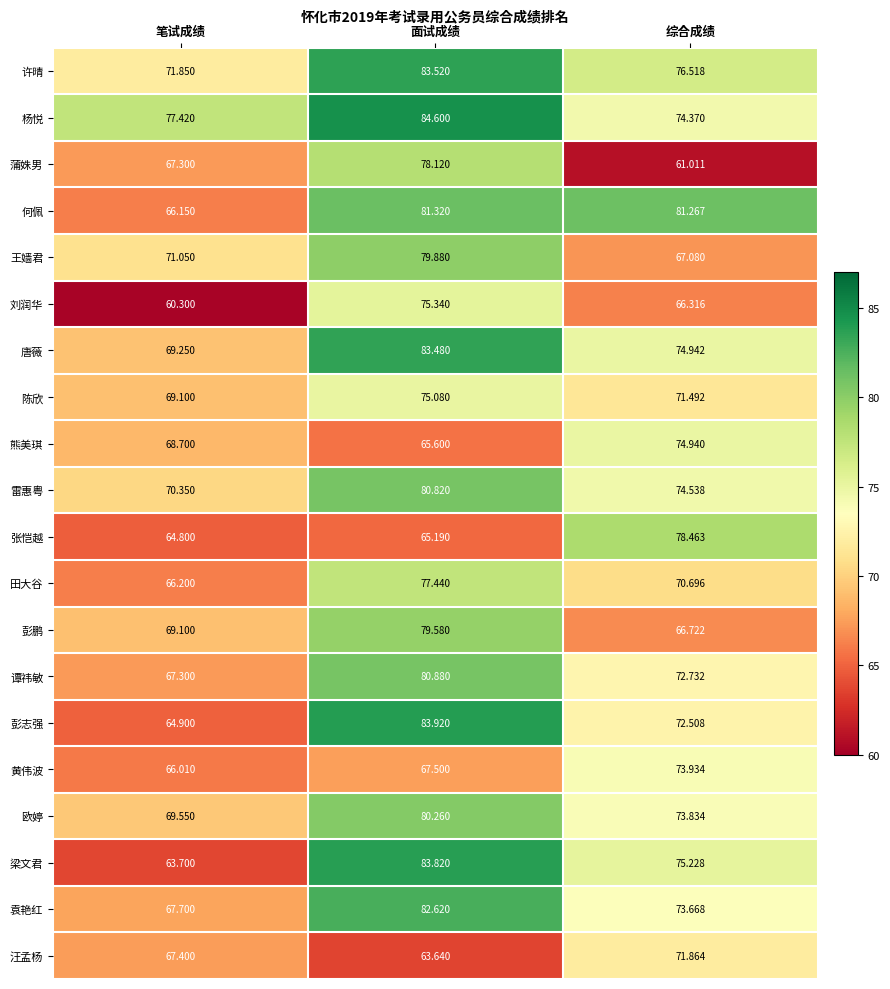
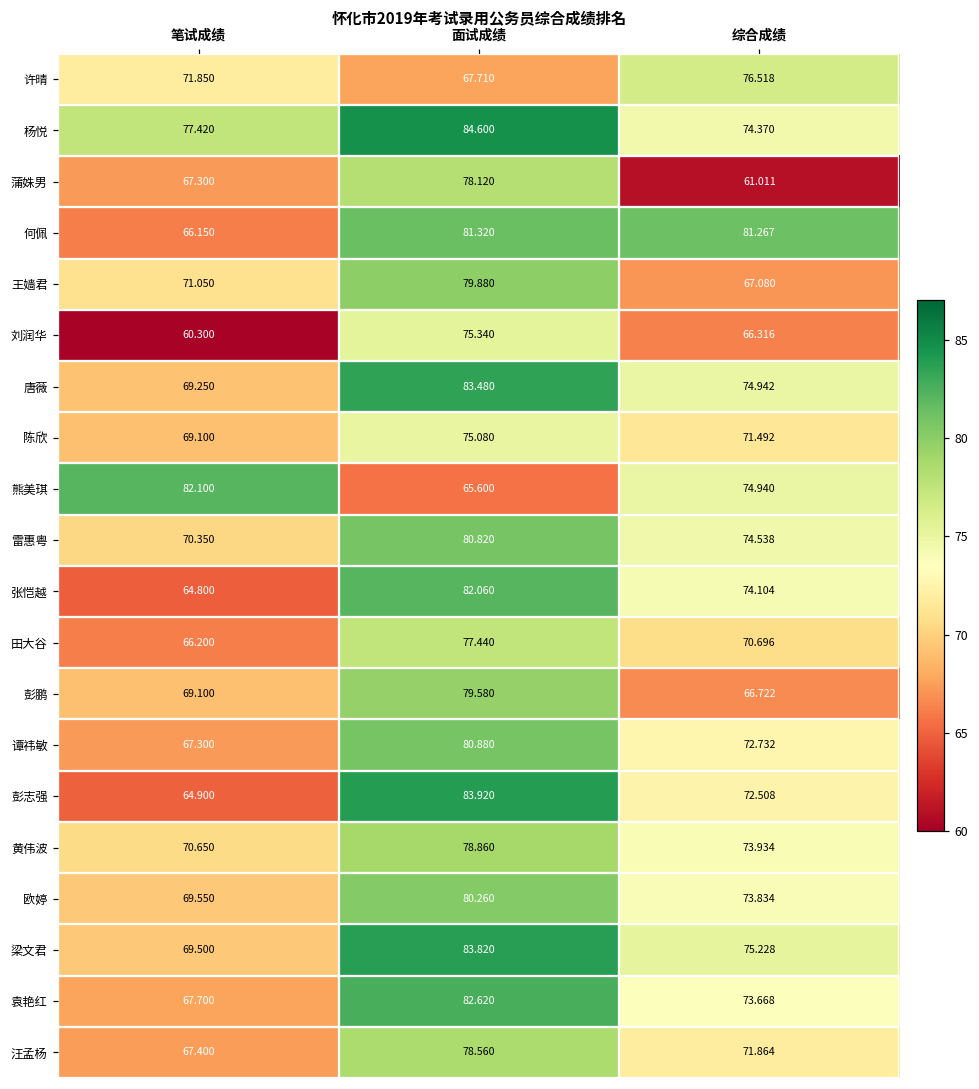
许晴, 面试成绩: 83.520 -> 67.710
熊美琪, 笔试成绩: 68.700 -> 82.100
张恺越, 面试成绩: 65.190 -> 82.060
张恺越, 综合成绩: 78.463 -> 74.104
黄伟波, 笔试成绩: 66.010 -> 70.650
黄伟波, 面试成绩: 67.500 -> 78.860
梁文君, 笔试成绩: 63.700 -> 69.500
汪孟杨, 面试成绩: 63.640 -> 78.560
